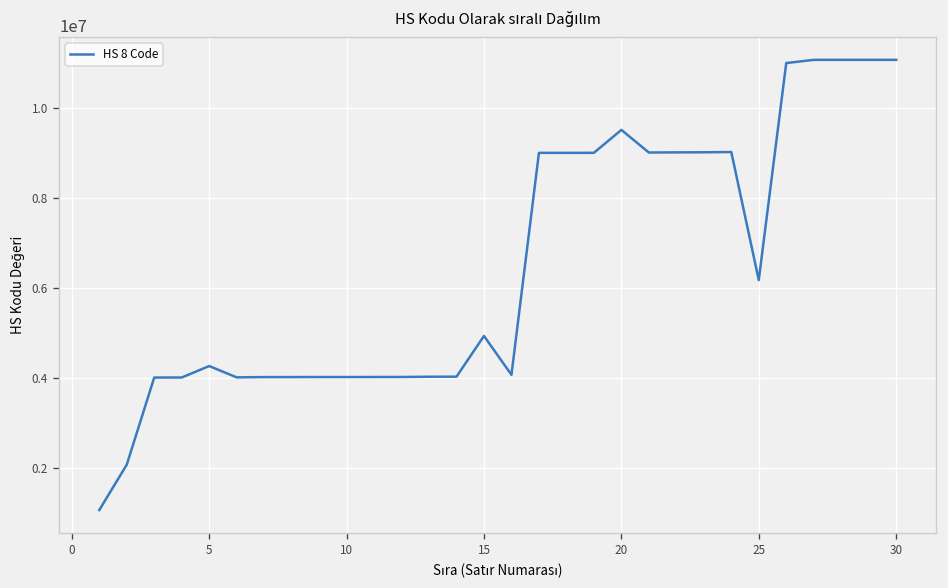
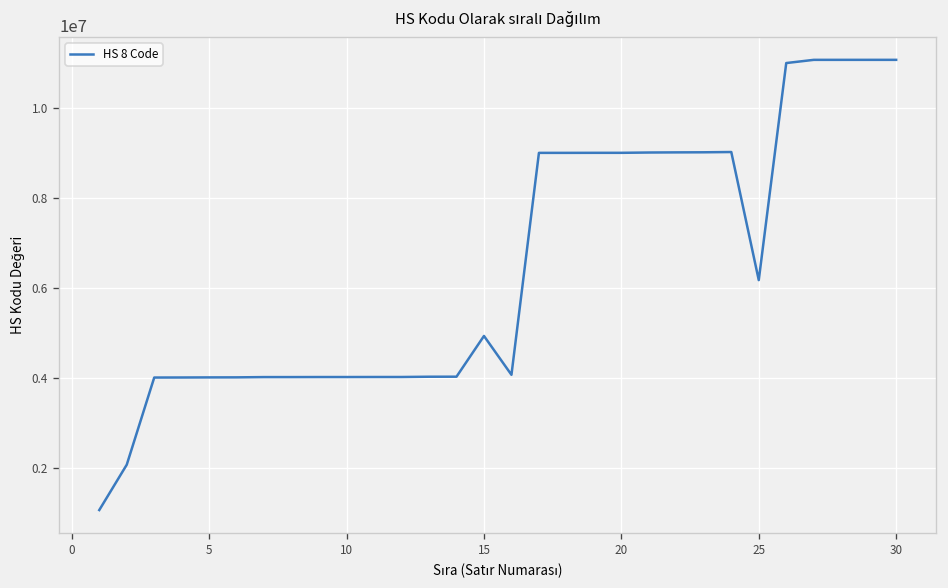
5: 4300000 -> 4000000
20: 9500000 -> 9000000
